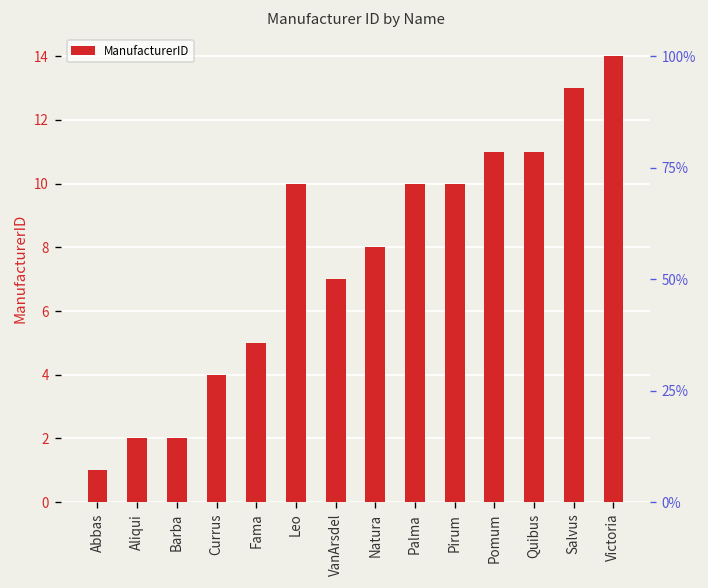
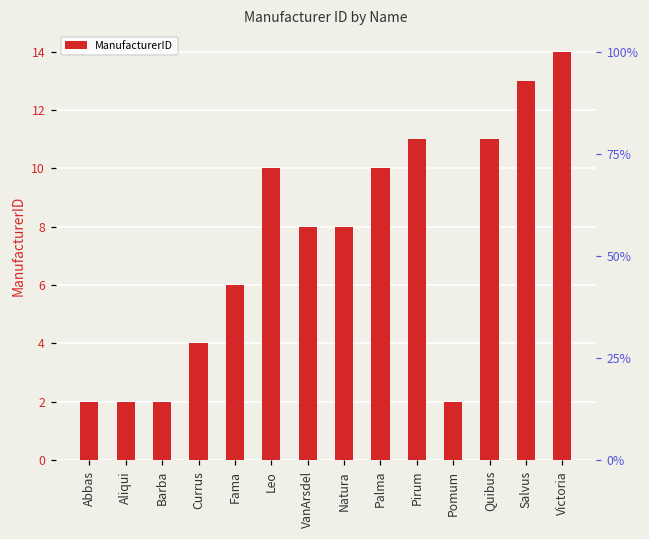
Abbas: 1 -> 2
Fama: 5 -> 6
VanArsdel: 7 -> 8
Pirum: 10 -> 11
Pomum: 11 -> 2
